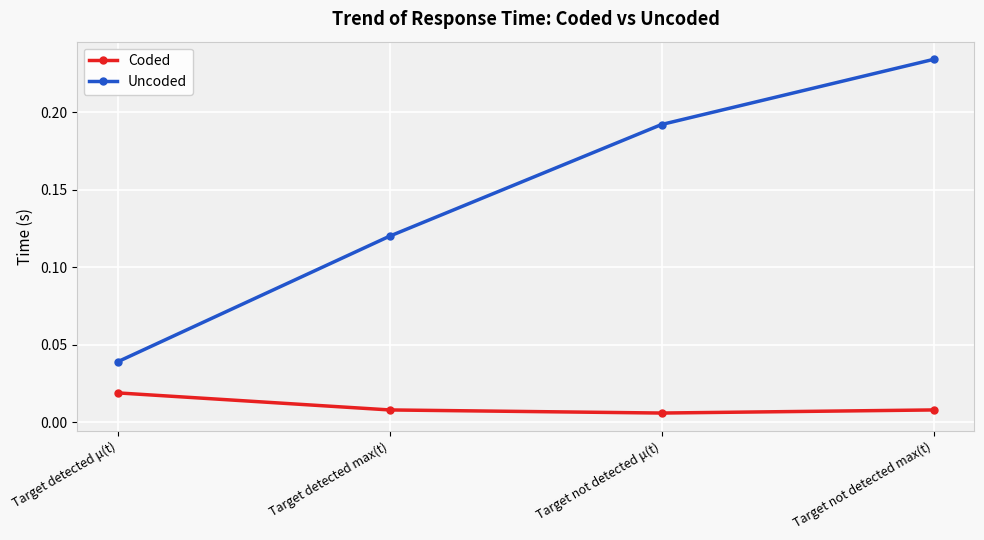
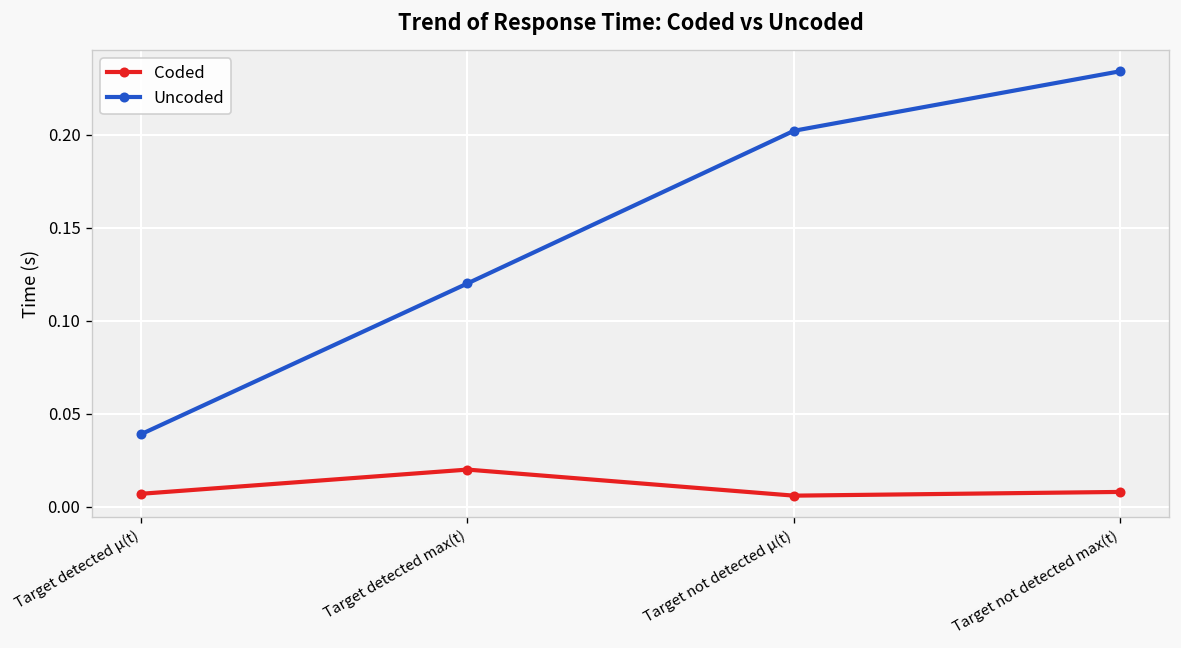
Coded, Target detected μ(t): 0.019 -> 0.007
Coded, Target detected max(t): 0.008 -> 0.020
Uncoded, Target not detected μ(t): 0.192 -> 0.202
